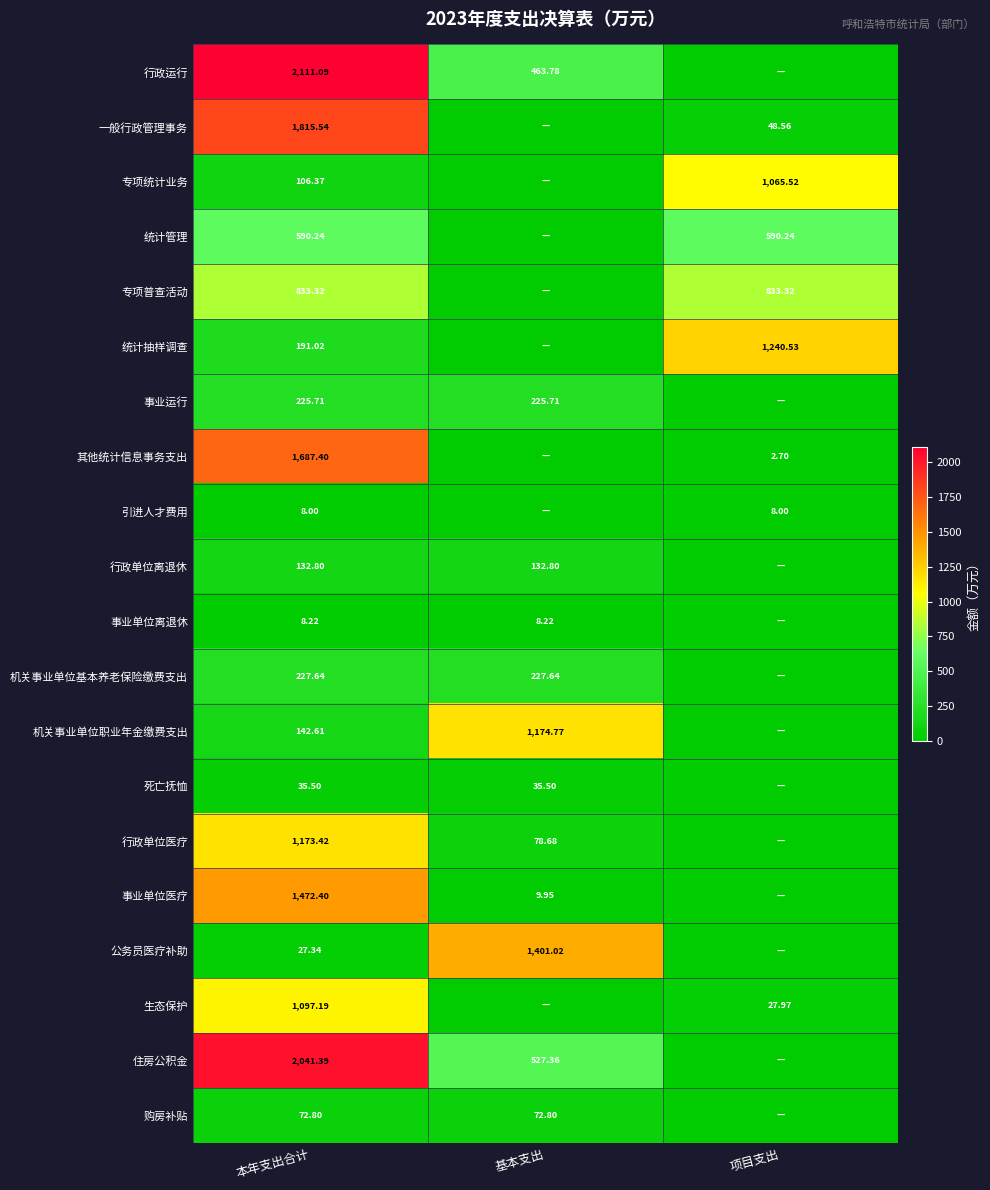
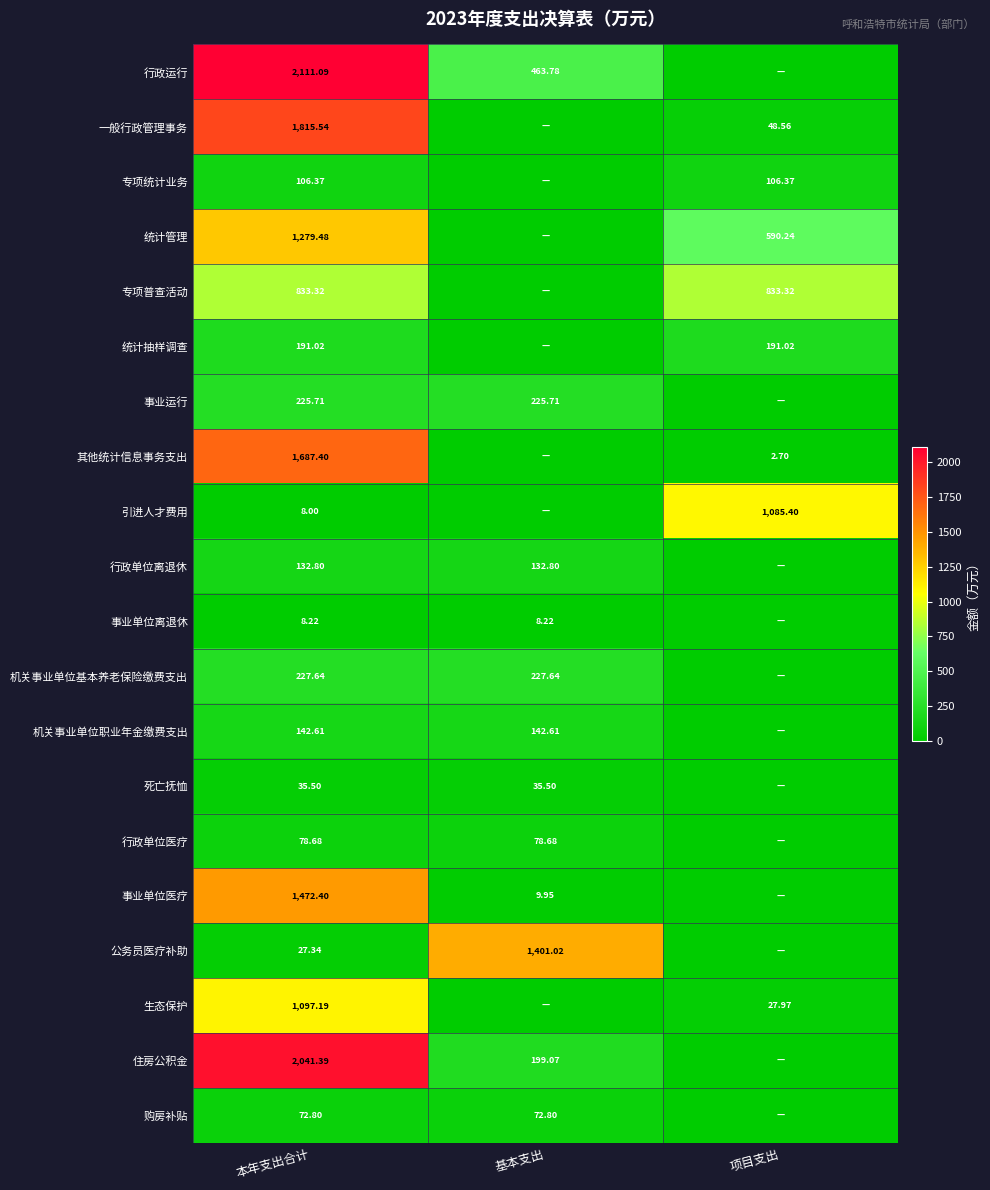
专项统计业务, 项目支出: 1,065.52 -> 106.37
统计管理, 本年支出合计: 590.24 -> 1,279.48
统计抽样调查, 项目支出: 1,240.53 -> 191.02
引进人才费用, 项目支出: 8.00 -> 1,085.40
机关事业单位职业年金缴费支出, 基本支出: 1,174.77 -> 142.61
行政单位医疗, 本年支出合计: 1,173.42 -> 78.68
住房公积金, 基本支出: 527.36 -> 199.07
